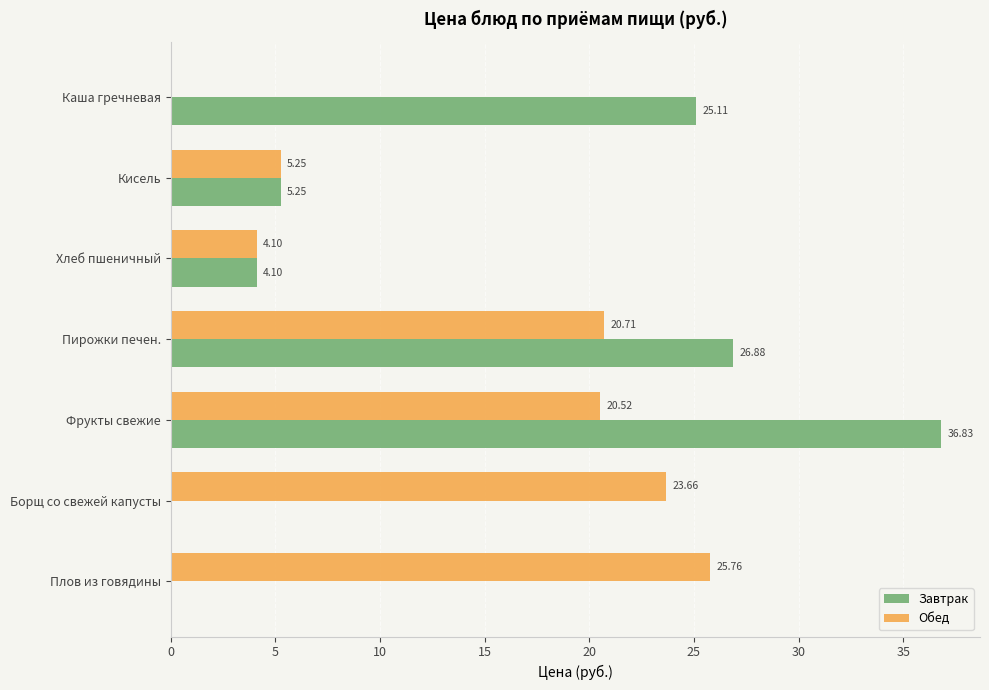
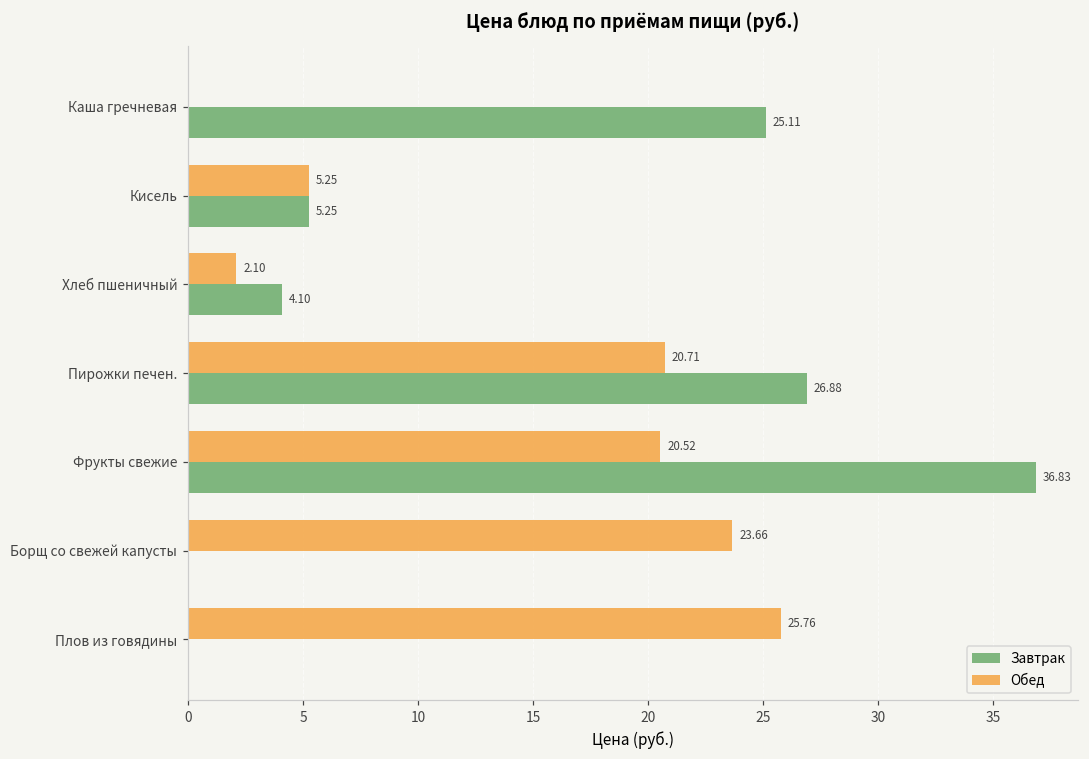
Обед, Хлеб пшеничный: 4.10 -> 2.10
